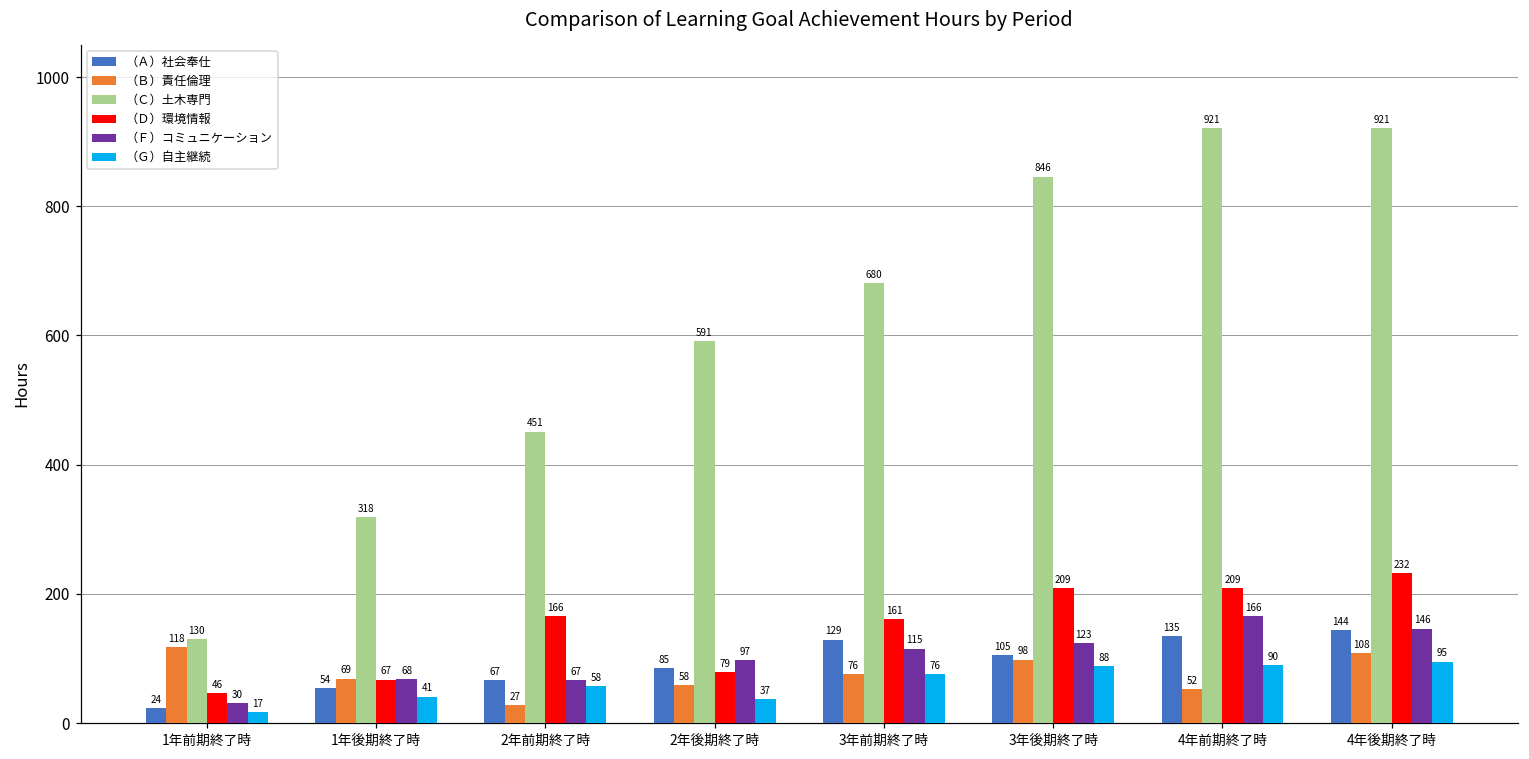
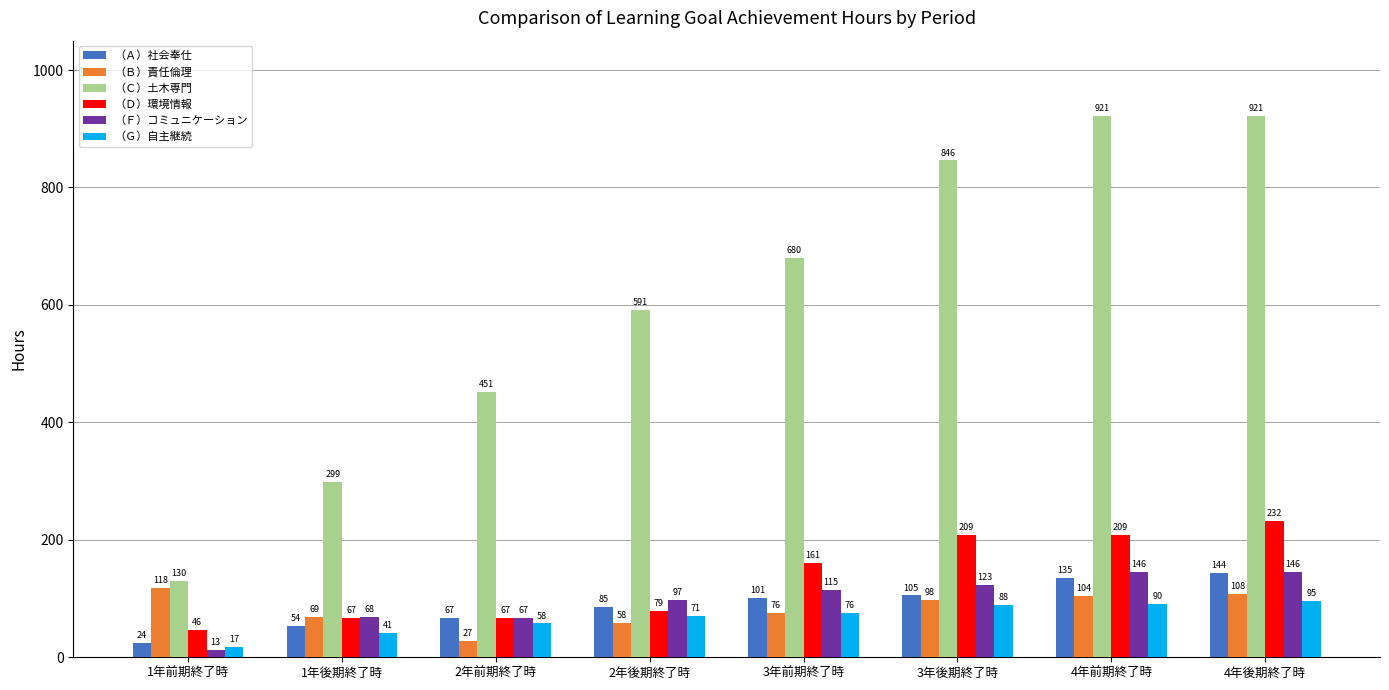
（Ｆ）コミュニケーション, 1年前期終了時: 30 -> 13
（Ｃ）土木専門, 1年後期終了時: 318 -> 299
（Ｄ）環境情報, 2年前期終了時: 166 -> 67
（Ｇ）自主継続, 2年後期終了時: 37 -> 71
（Ａ）社会奉仕, 3年前期終了時: 129 -> 101
（Ｂ）責任倫理, 4年前期終了時: 52 -> 104
（Ｆ）コミュニケーション, 4年前期終了時: 166 -> 146
